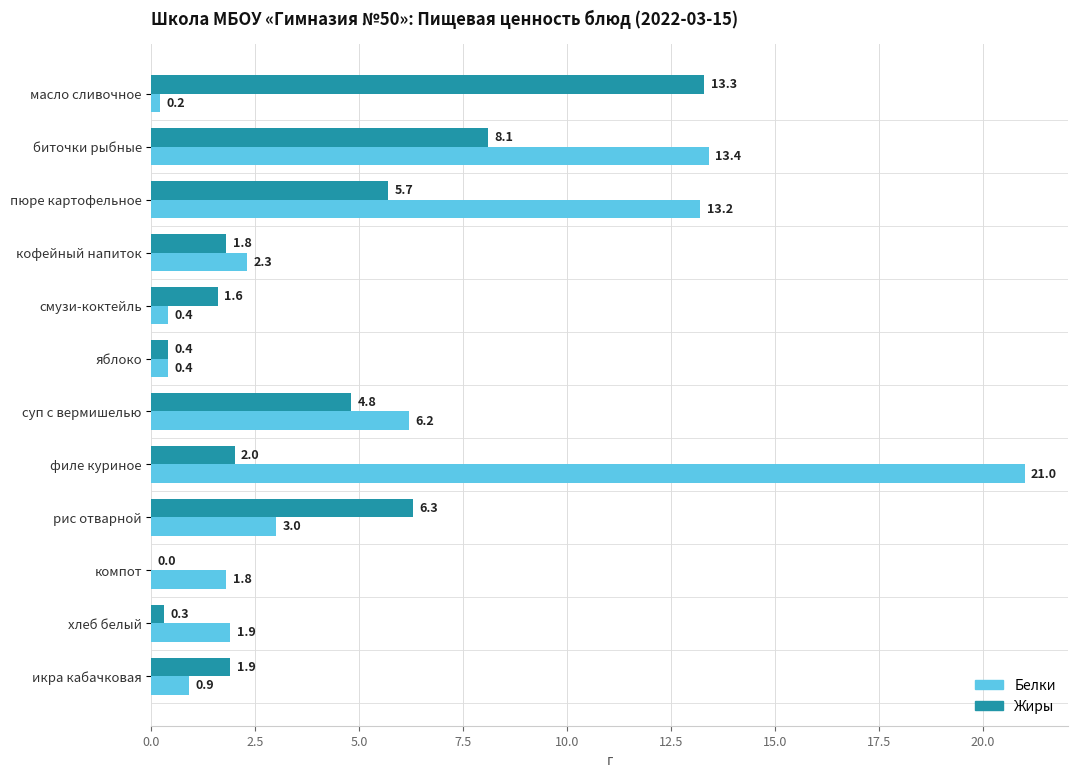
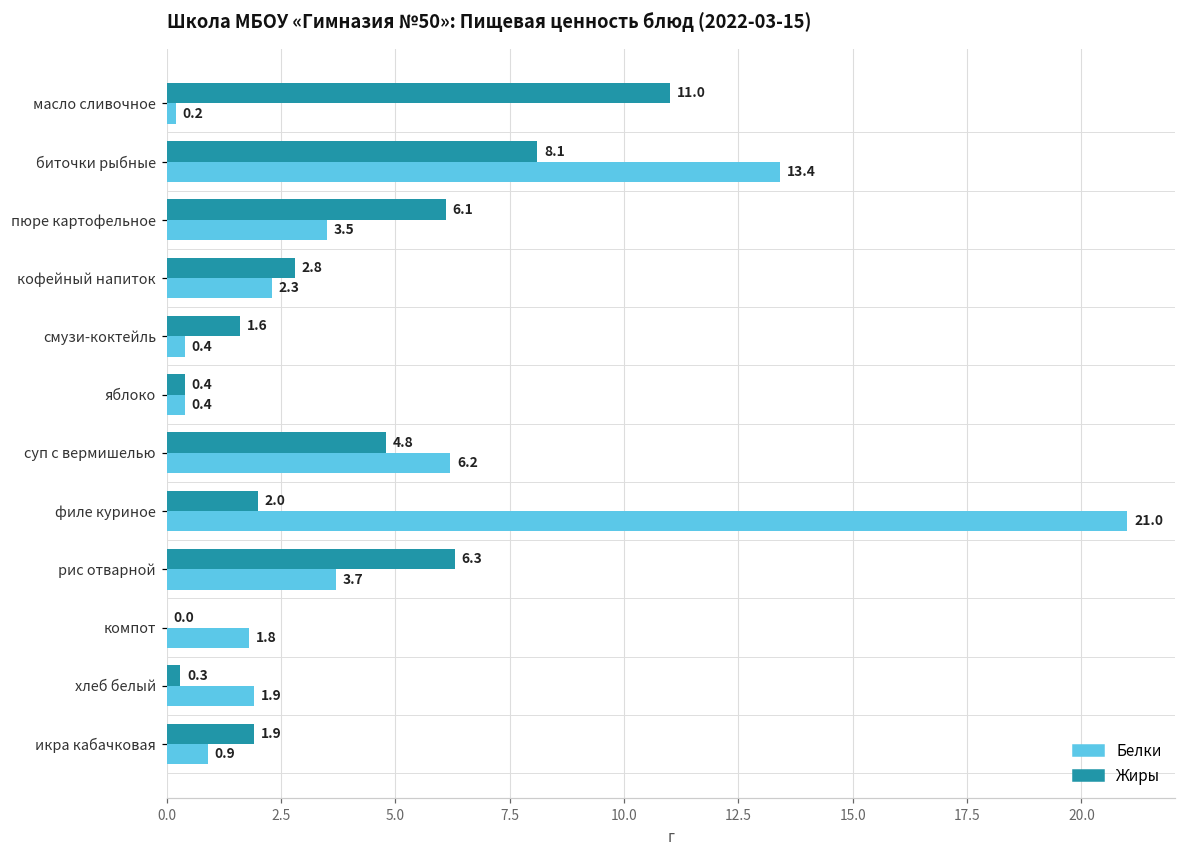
Жиры, масло сливочное: 13.3 -> 11.0
Жиры, пюре картофельное: 5.7 -> 6.1
Белки, пюре картофельное: 13.2 -> 3.5
Жиры, кофейный напиток: 1.8 -> 2.8
Белки, рис отварной: 3.0 -> 3.7
